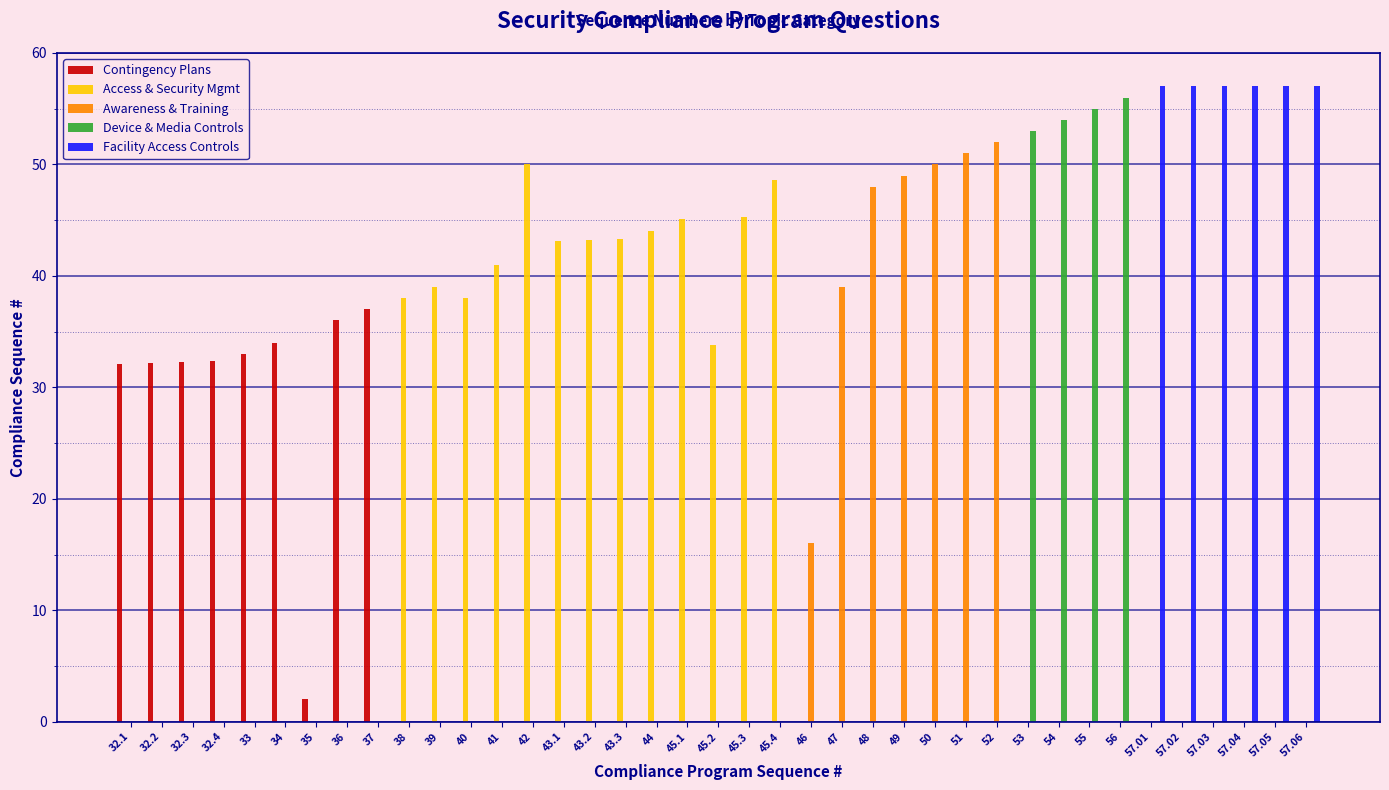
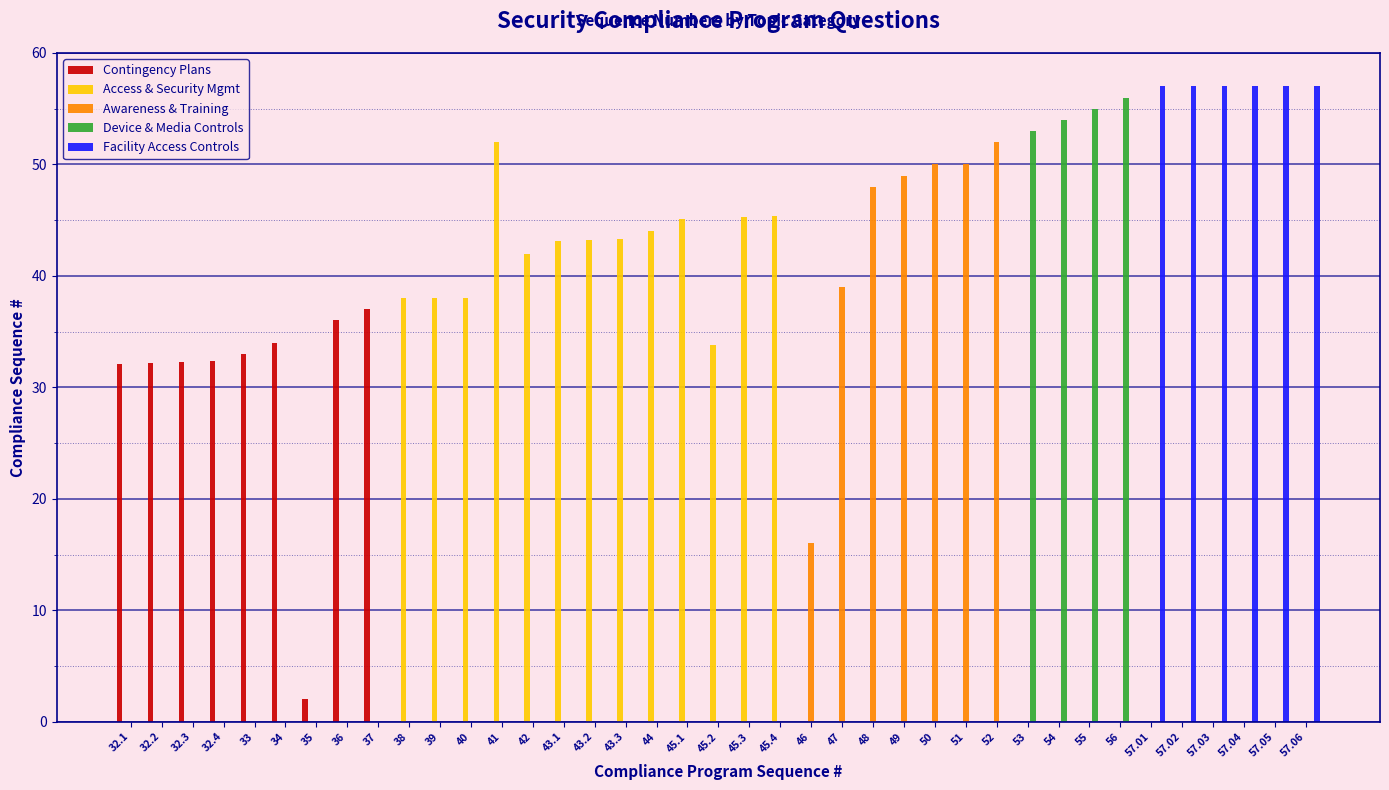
Access & Security Mgmt, 39: 39 -> 38
Access & Security Mgmt, 41: 41 -> 52
Access & Security Mgmt, 42: 50 -> 42
Access & Security Mgmt, 45.4: 48.6 -> 45.4
Awareness & Training, 51: 51 -> 50
